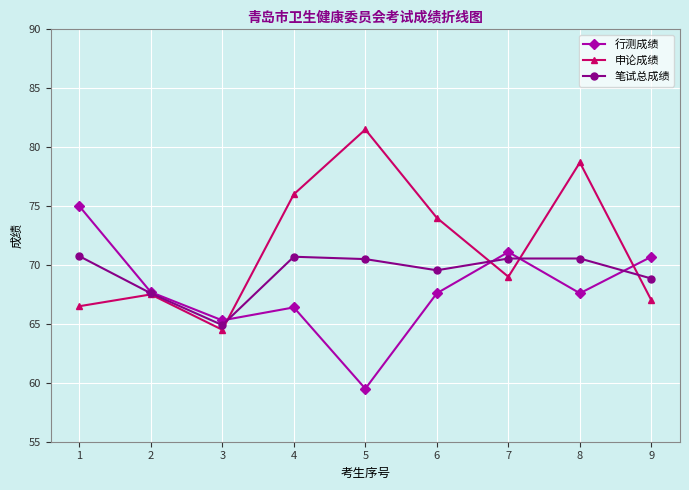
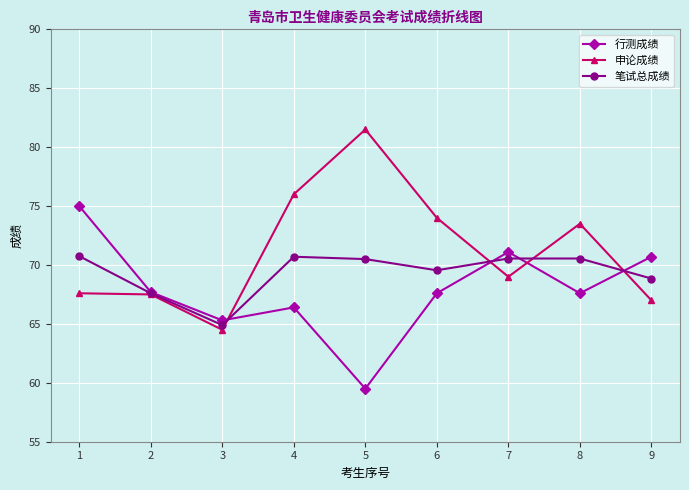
申论成绩, 1: 66.5 -> 67.6
申论成绩, 8: 78.7 -> 73.5
